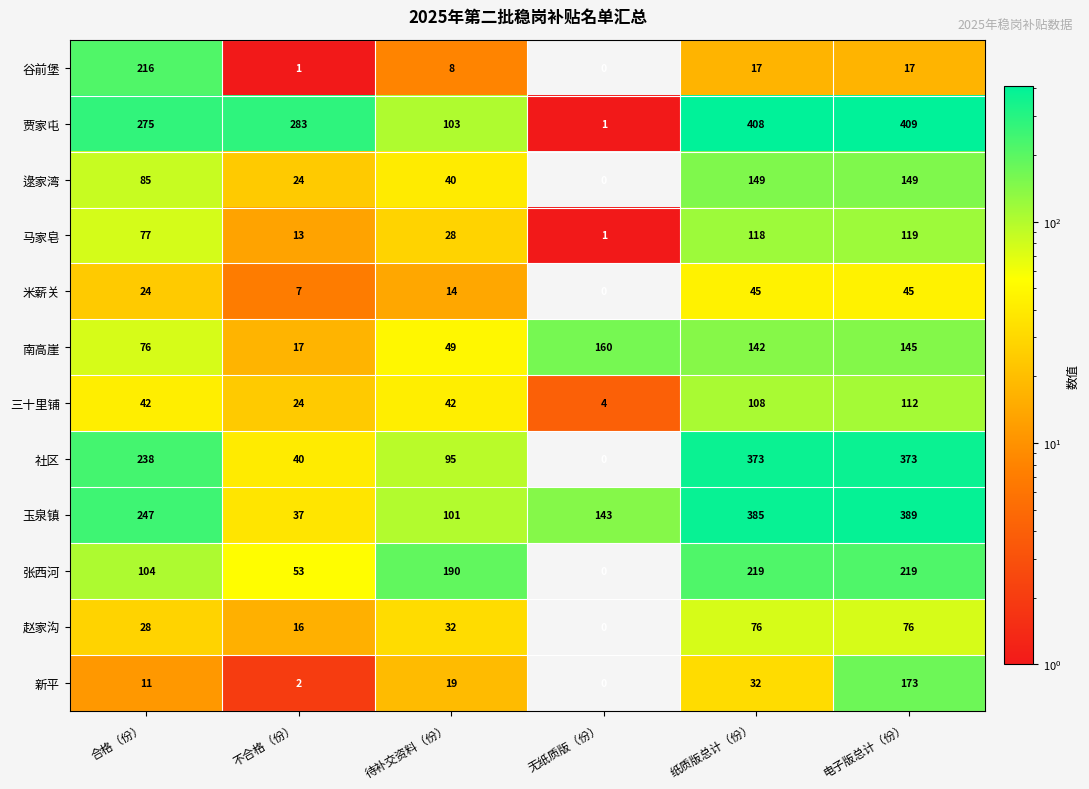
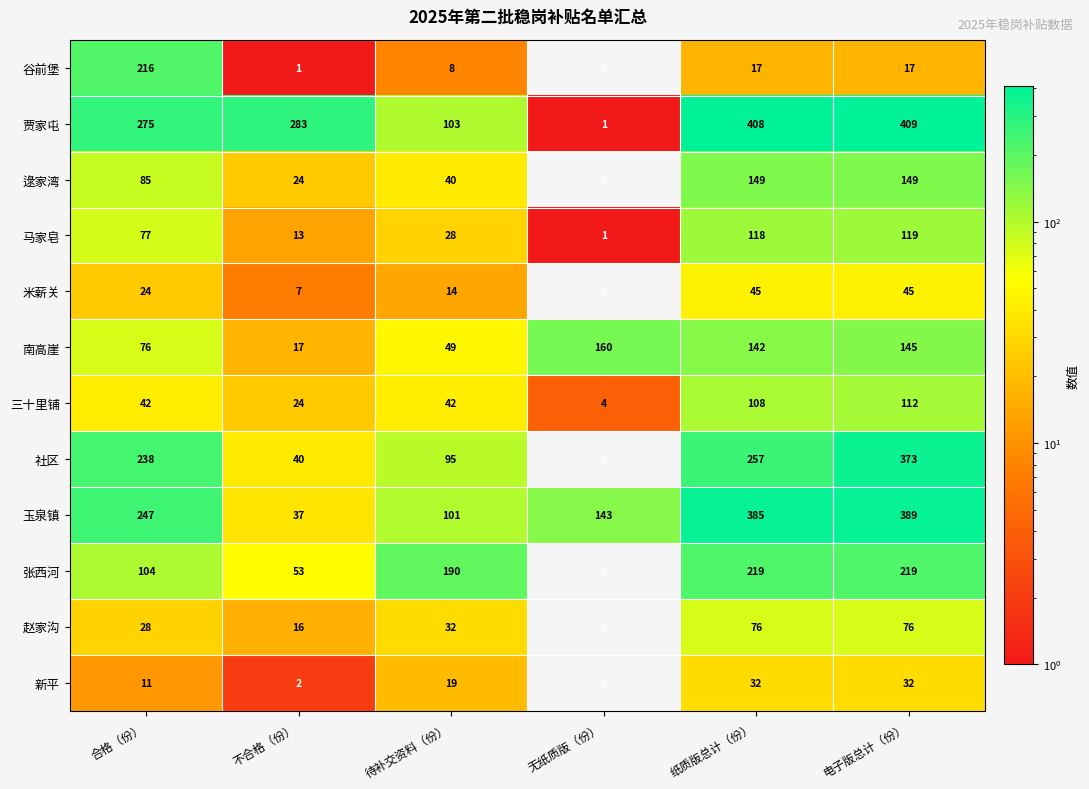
社区, 纸质版总计（份）: 373 -> 257
新平, 电子版总计（份）: 173 -> 32
